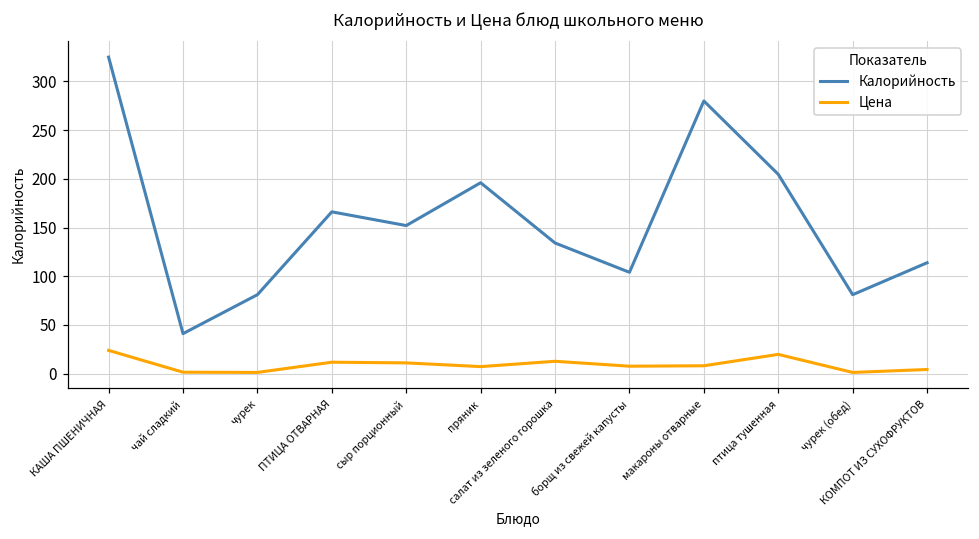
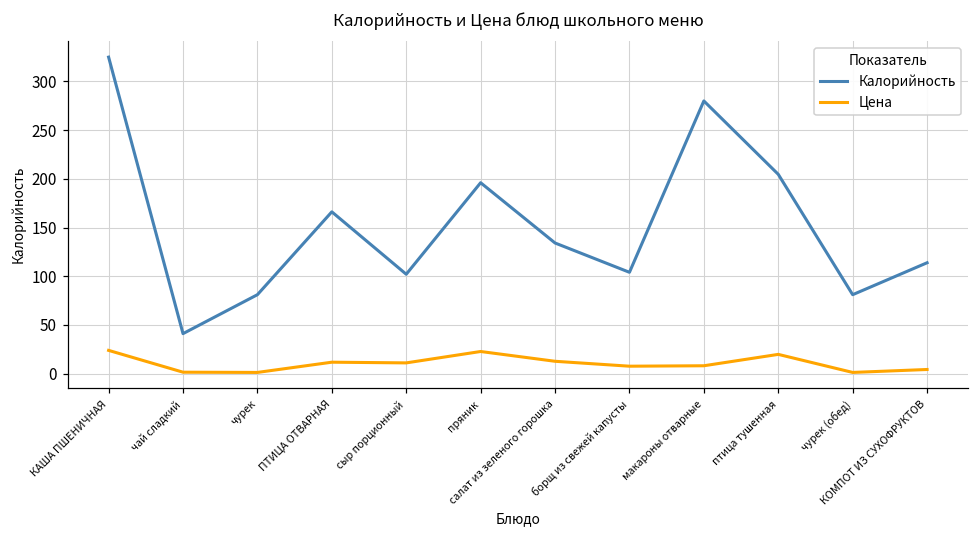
Калорийность, сыр порционный: 150 -> 100
Цена, пряник: 10 -> 20
